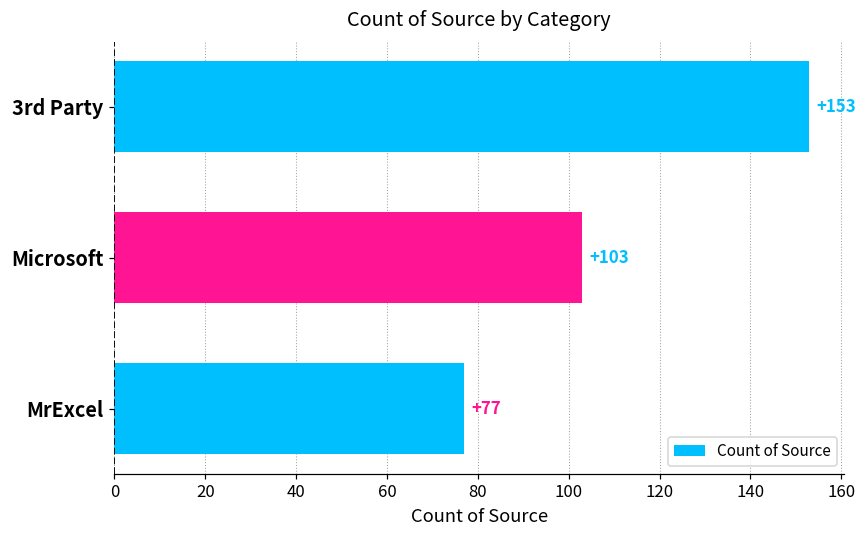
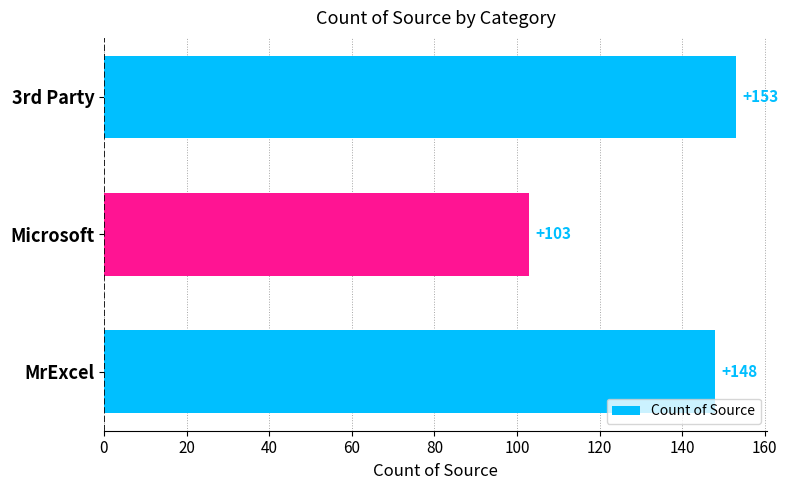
MrExcel: +77 -> +148
